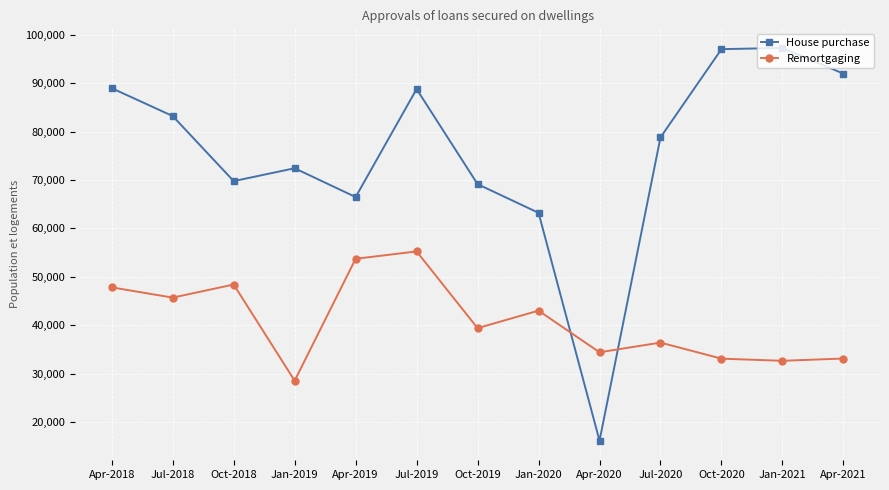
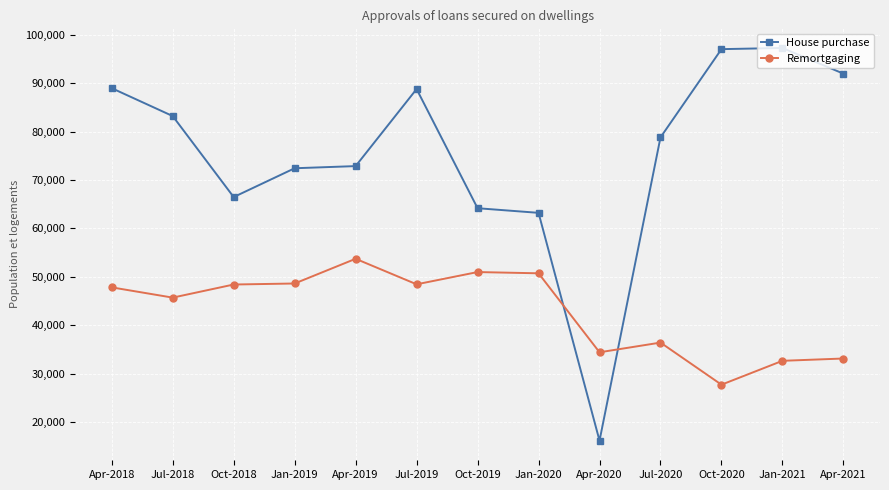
House purchase, Oct-2018: 70,000 -> 66,000
Remortgaging, Jan-2019: 29,000 -> 49,000
House purchase, Apr-2019: 66,000 -> 73,000
Remortgaging, Jul-2019: 55,000 -> 48,000
House purchase, Oct-2019: 69,000 -> 64,000
Remortgaging, Oct-2019: 39,000 -> 51,000
Remortgaging, Jan-2020: 43,000 -> 51,000
Remortgaging, Oct-2020: 33,000 -> 28,000
